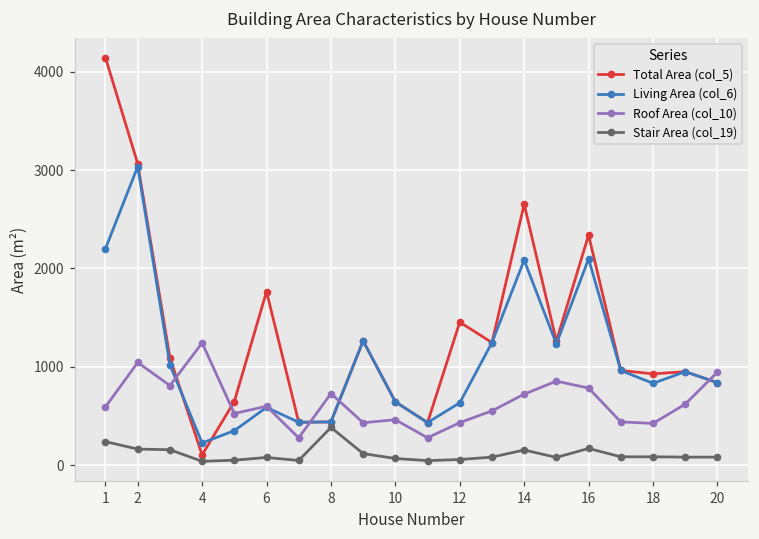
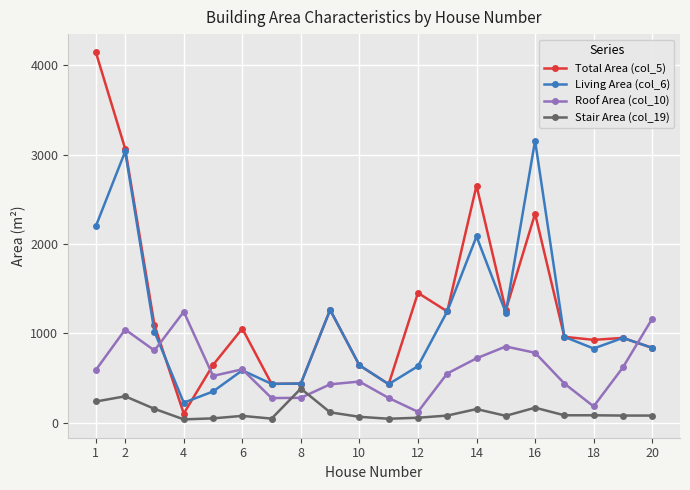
Stair Area (col_19), 2: 200 -> 300
Total Area (col_5), 6: 1800 -> 1100
Roof Area (col_10), 8: 700 -> 300
Roof Area (col_10), 12: 400 -> 100
Living Area (col_6), 16: 2100 -> 3200
Roof Area (col_10), 18: 400 -> 200
Roof Area (col_10), 20: 900 -> 1200
